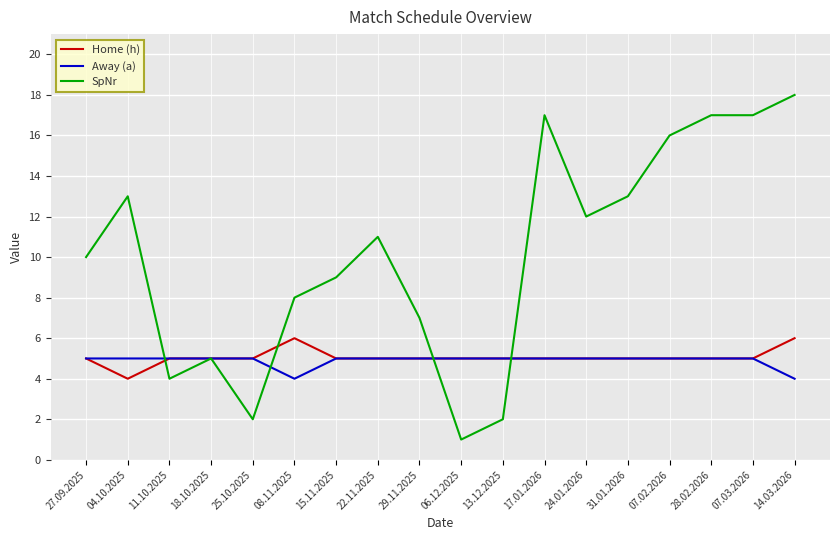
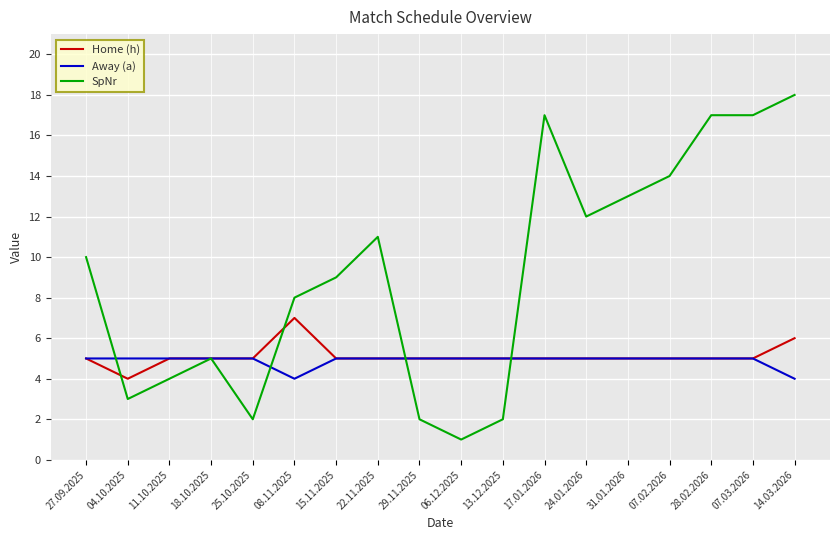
SpNr, 04.10.2025: 13 -> 3
Home (h), 08.11.2025: 6 -> 7
SpNr, 29.11.2025: 7 -> 2
SpNr, 07.02.2026: 16 -> 14
